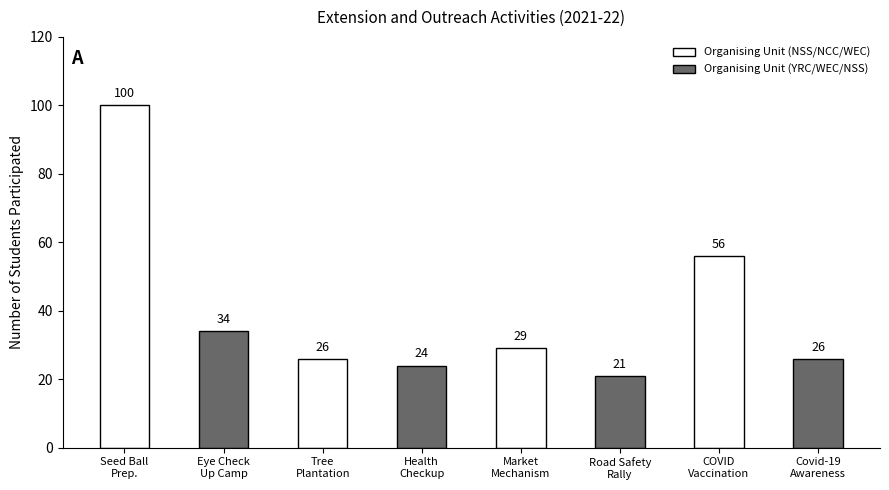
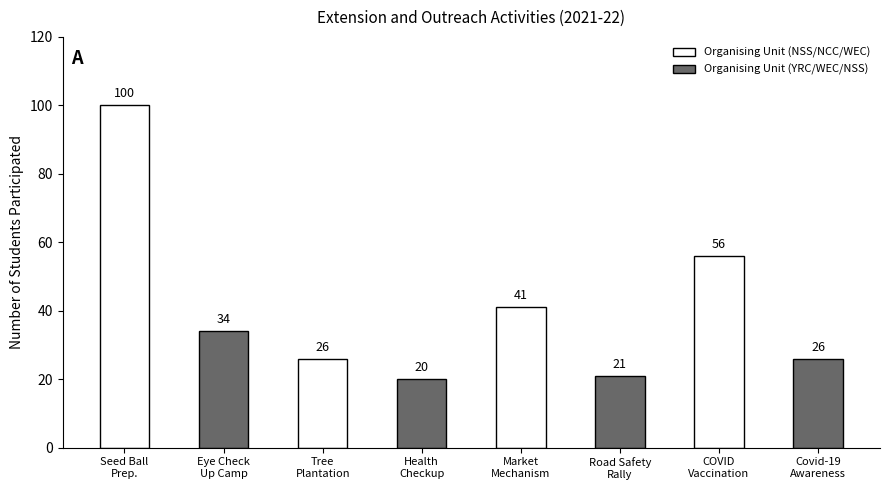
Health Checkup: 24 -> 20
Market Mechanism: 29 -> 41
